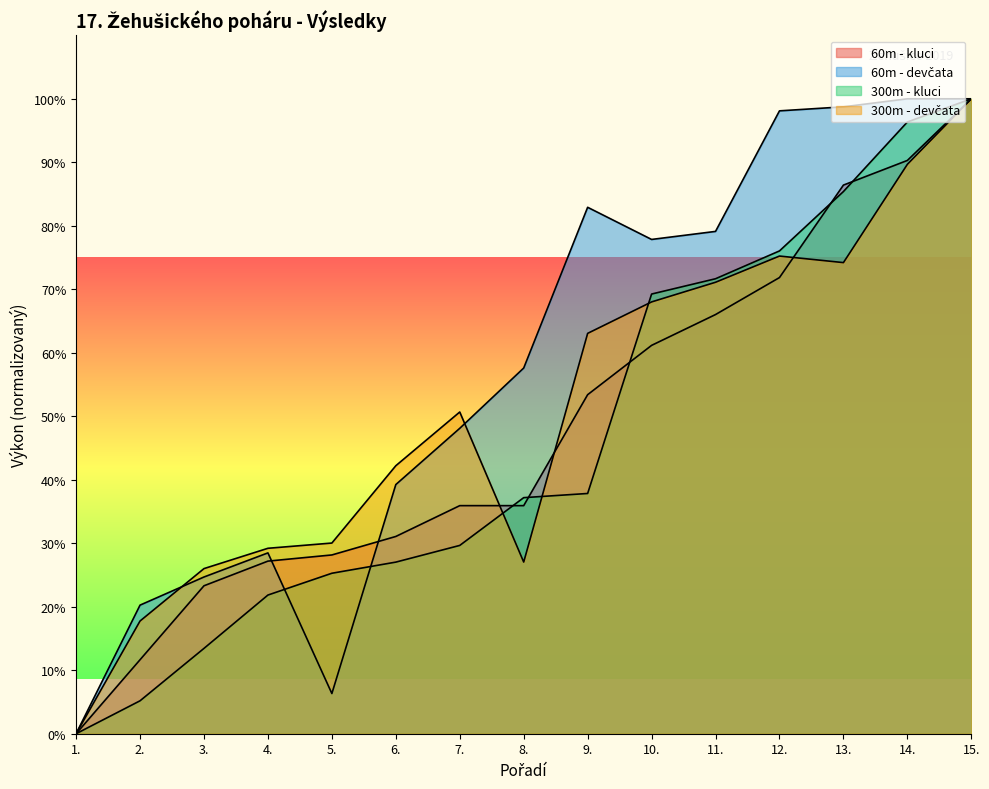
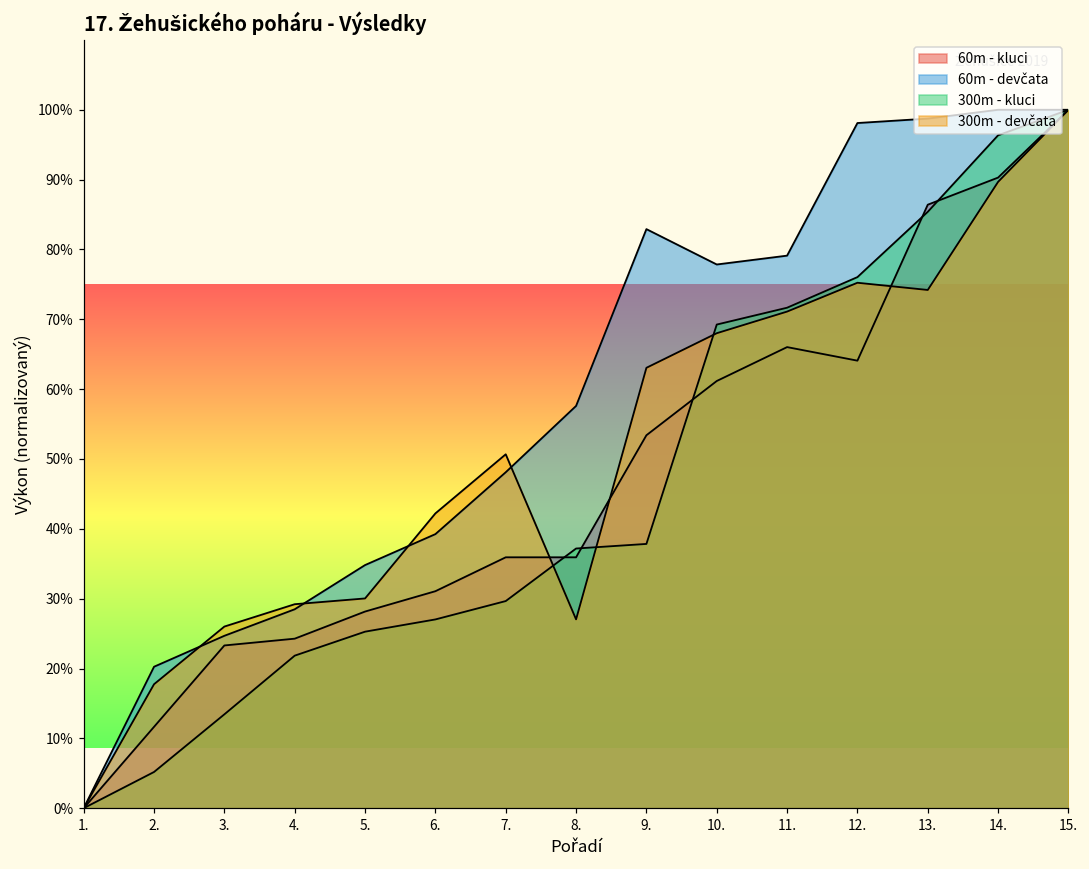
60m - kluci, 4.: 27% -> 24%
60m - devčata, 5.: 6% -> 35%
60m - kluci, 12.: 72% -> 64%
